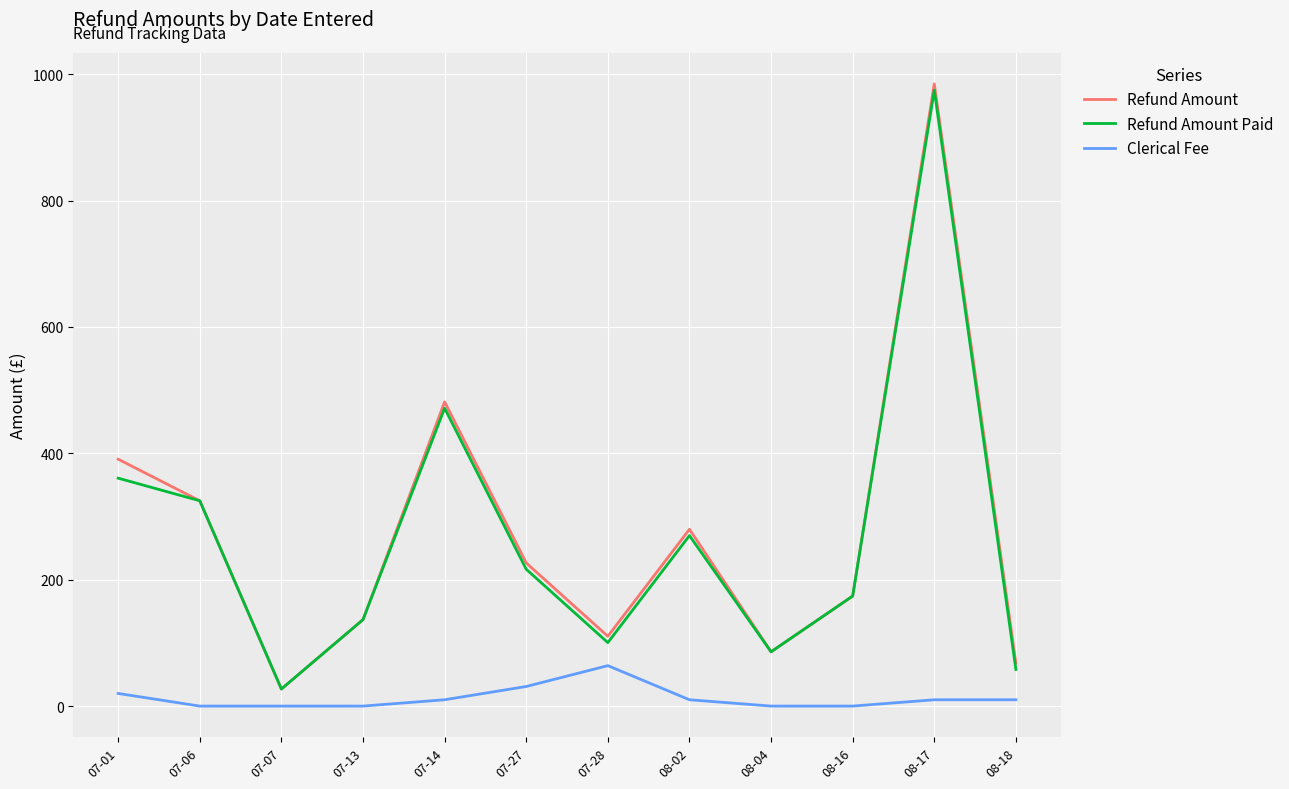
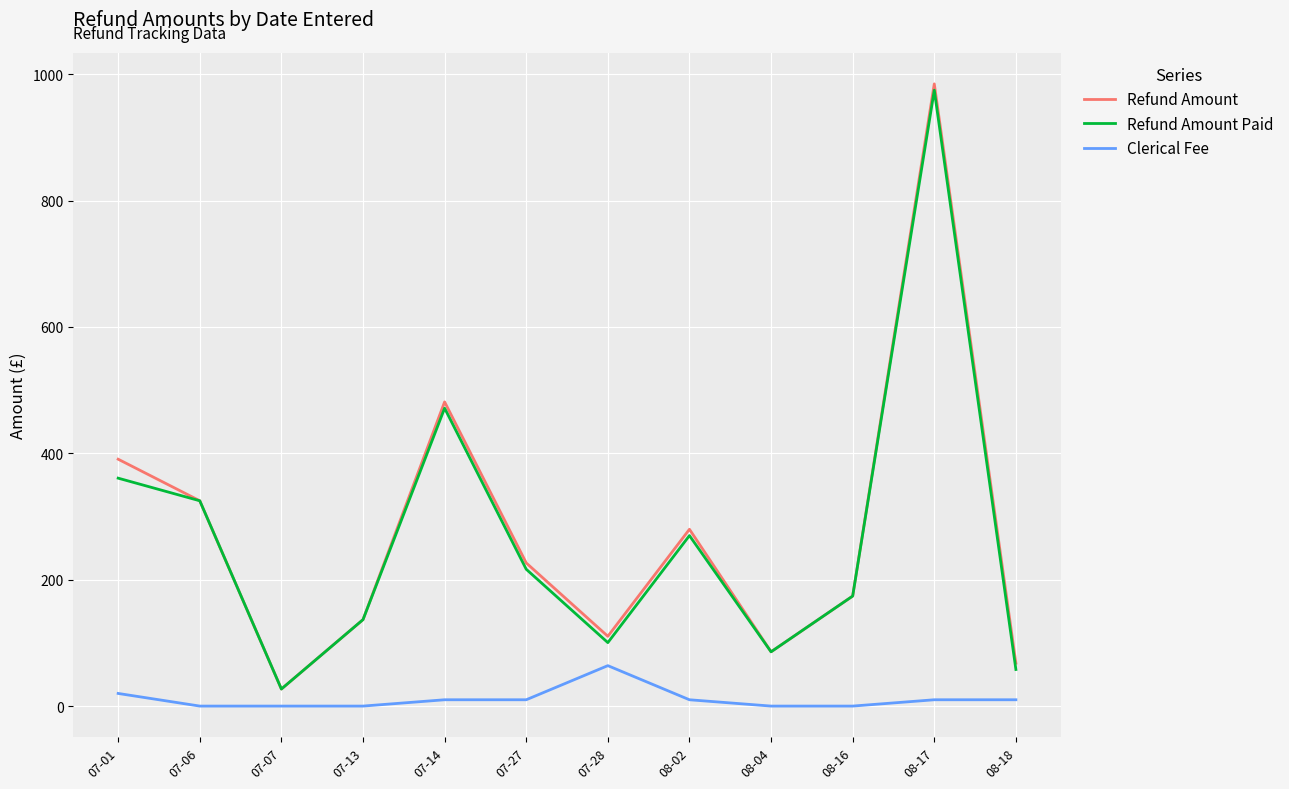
Clerical Fee, 07-27: 30 -> 10
